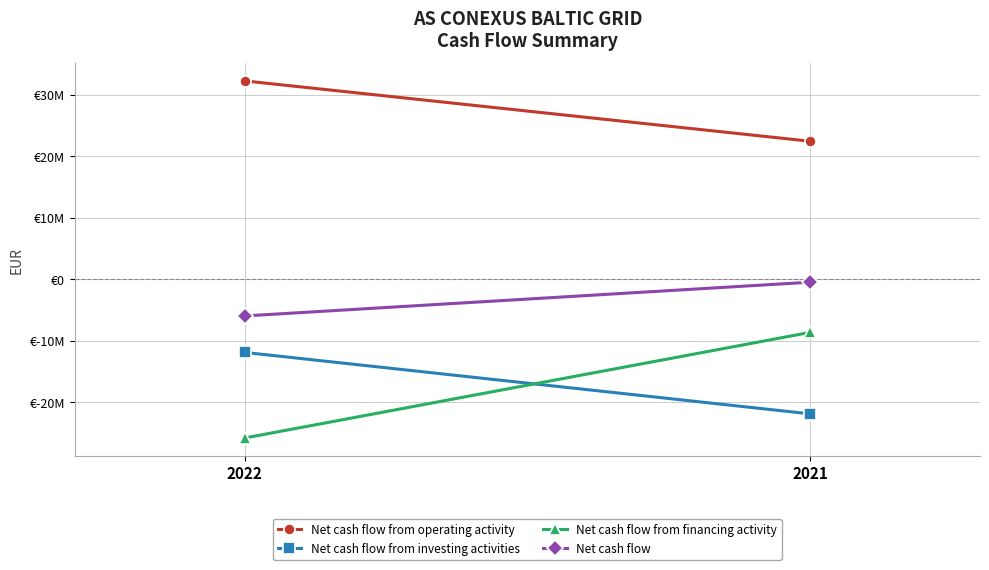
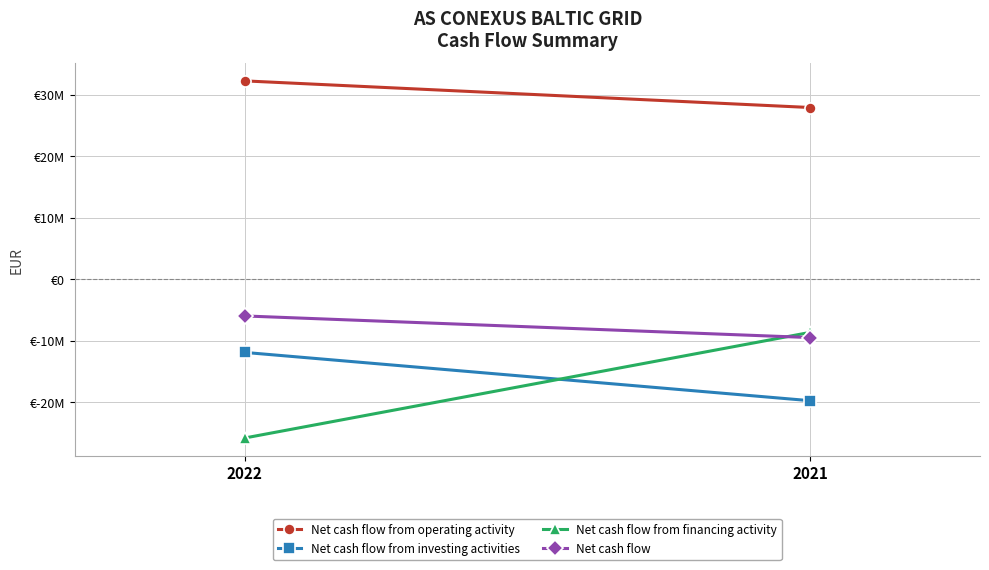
Net cash flow from operating activity, 2021: €22000000 -> €28000000
Net cash flow from investing activities, 2021: €-22000000 -> €-20000000
Net cash flow, 2021: €0 -> €-9000000
